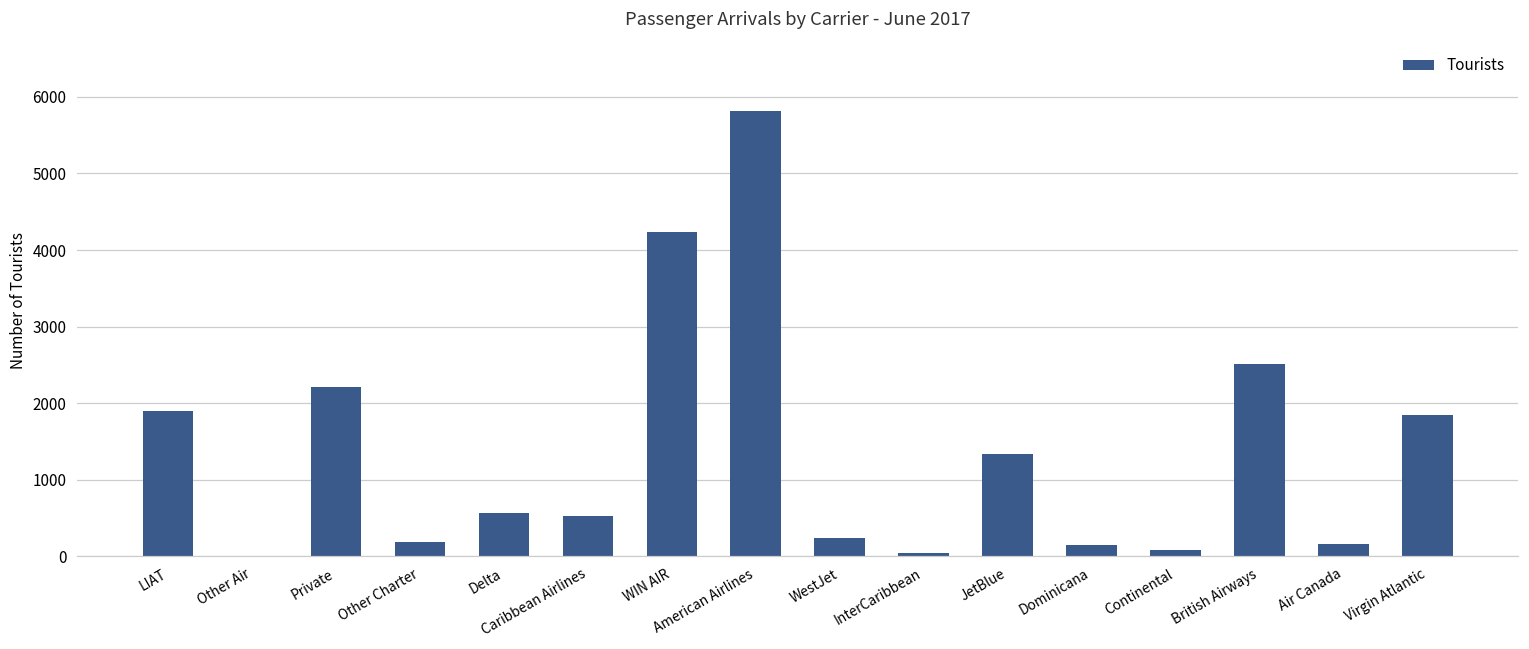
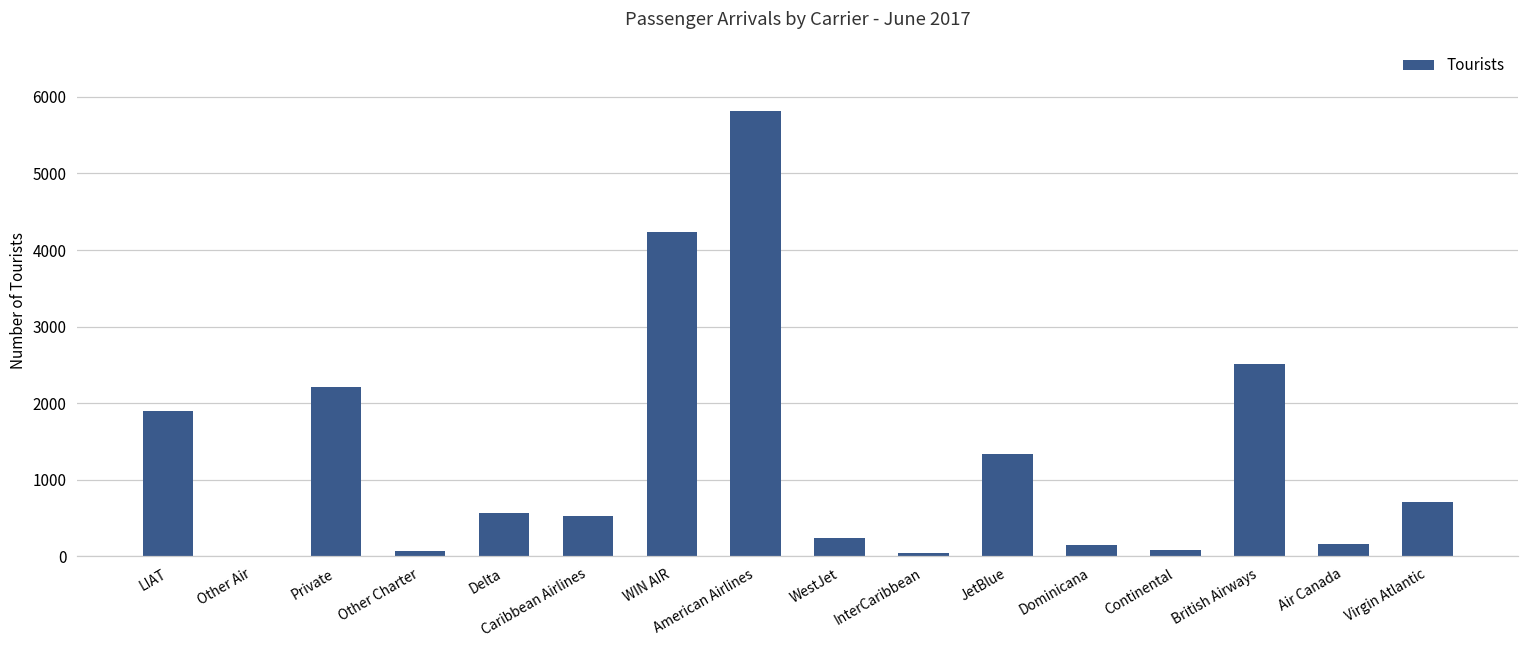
Other Charter: 200 -> 100
Virgin Atlantic: 1800 -> 700
